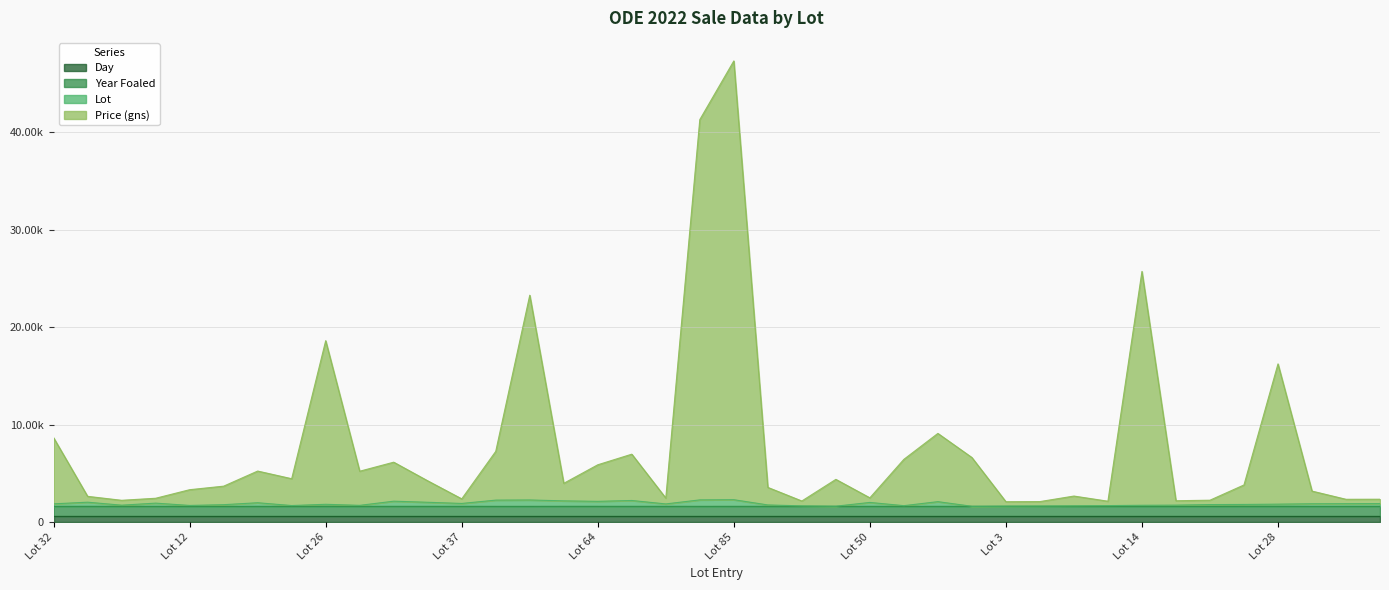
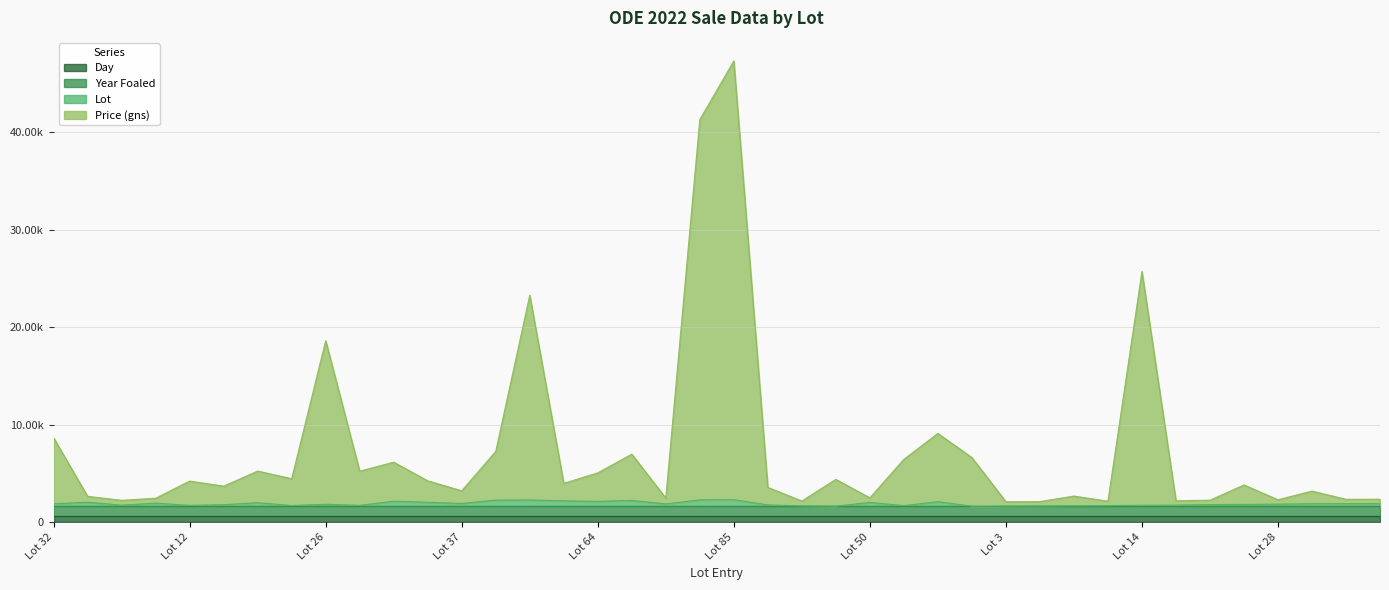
Price (gns), Lot 12: 2000 -> 3000
Price (gns), Lot 37: 0 -> 1000
Price (gns), Lot 64: 4000 -> 3000
Price (gns), Lot 28: 14000 -> 0
